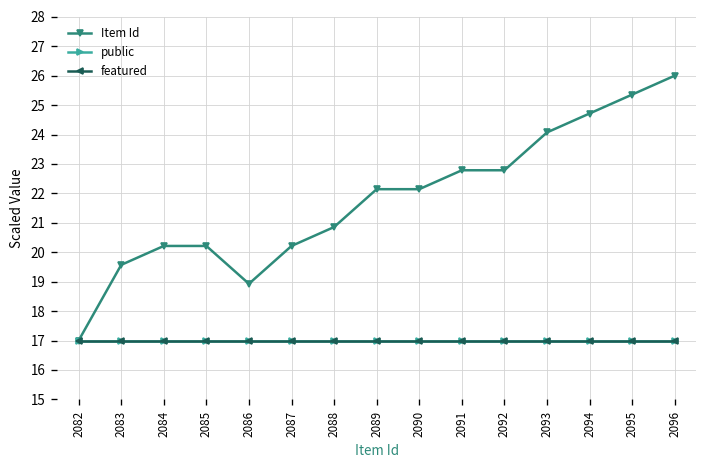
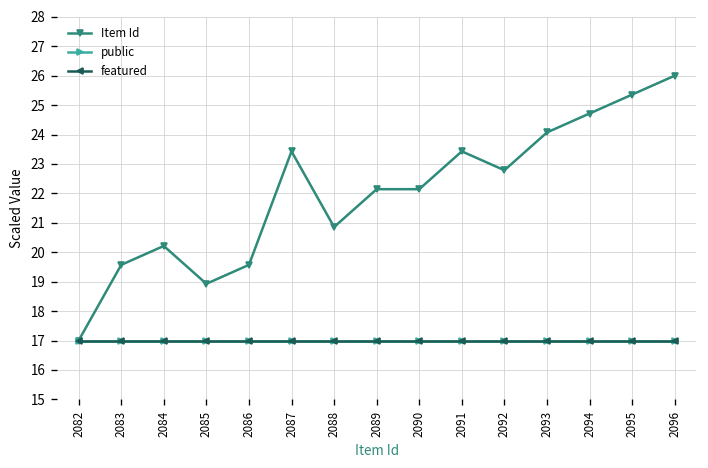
Item Id, 2085: 20.2 -> 18.9
Item Id, 2086: 18.9 -> 19.6
Item Id, 2087: 20.2 -> 23.4
Item Id, 2091: 22.8 -> 23.4
